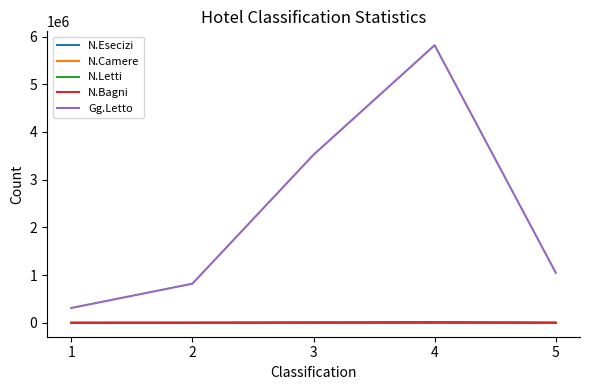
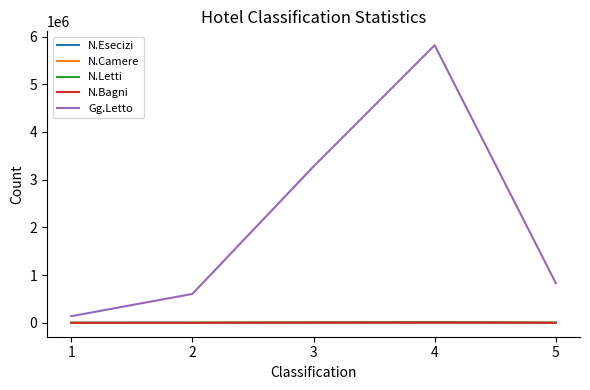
Gg.Letto, 1: 300000 -> 100000
Gg.Letto, 2: 800000 -> 600000
Gg.Letto, 3: 3500000 -> 3300000
Gg.Letto, 5: 1000000 -> 800000
